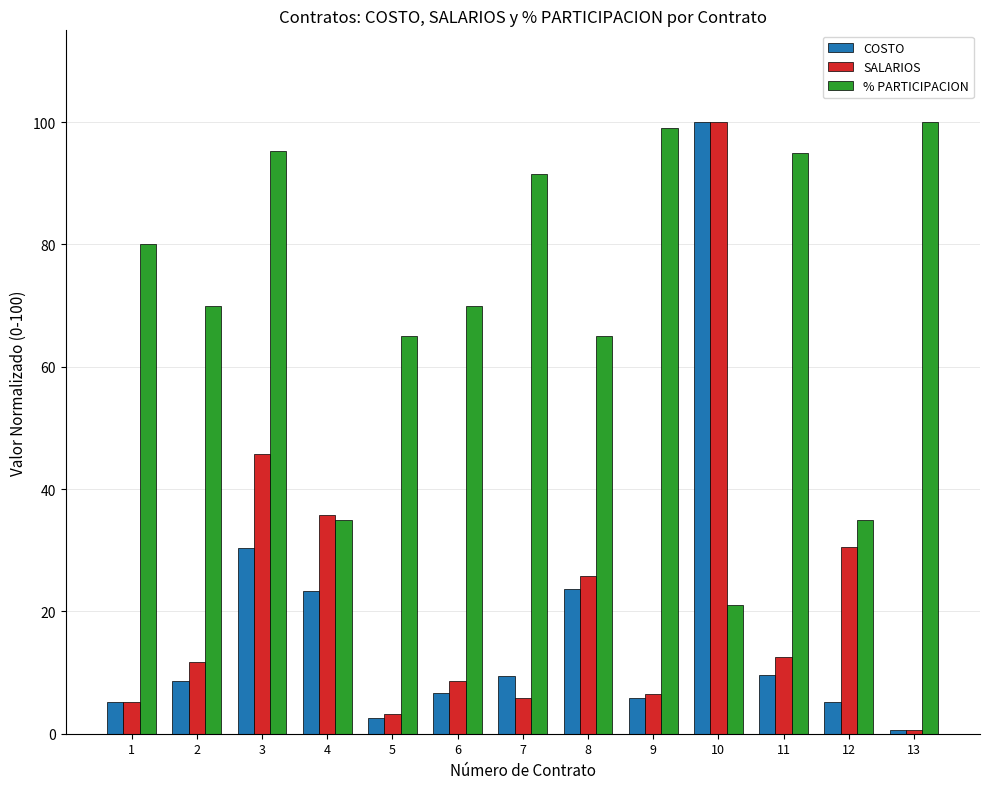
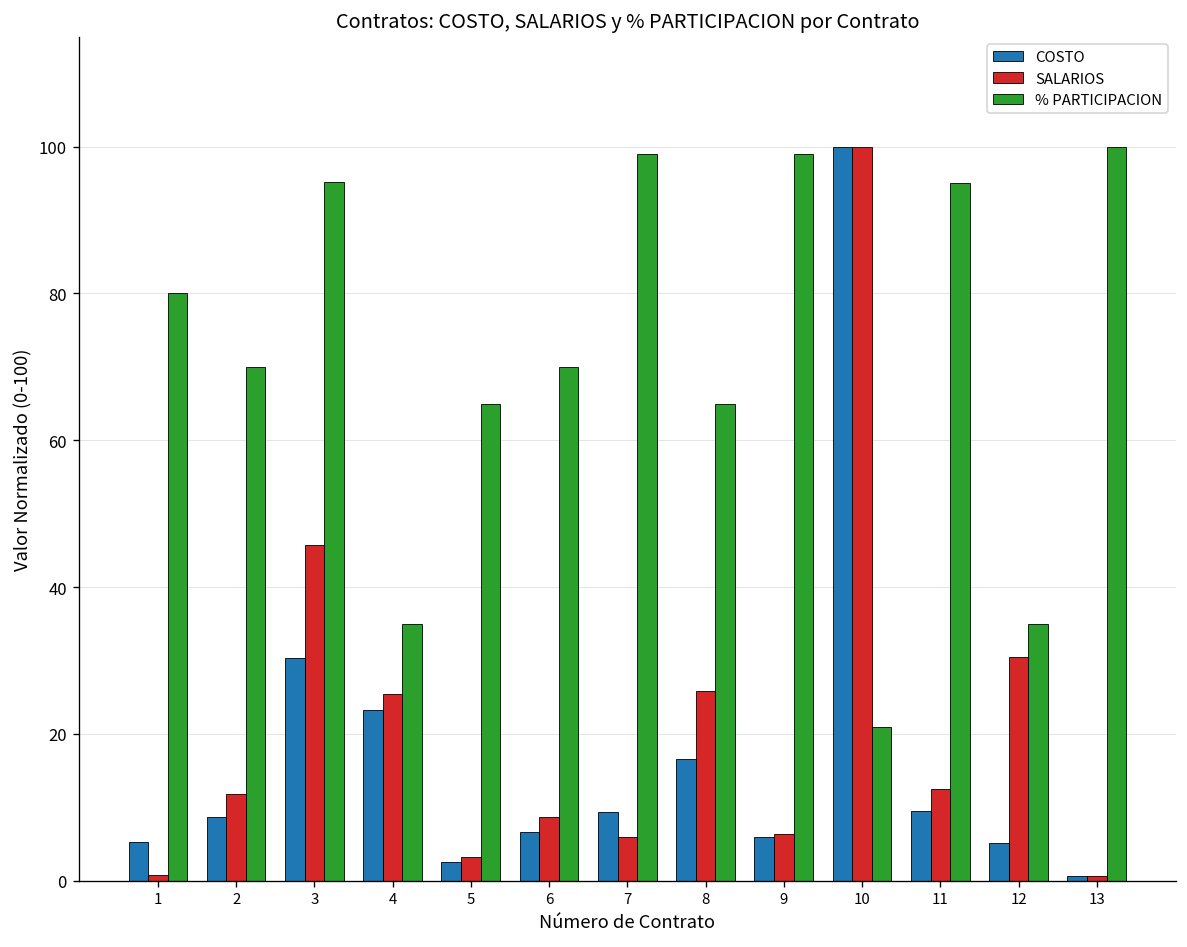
SALARIOS, 1: 5 -> 1
SALARIOS, 4: 36 -> 25
% PARTICIPACION, 7: 92 -> 99
COSTO, 8: 24 -> 17
